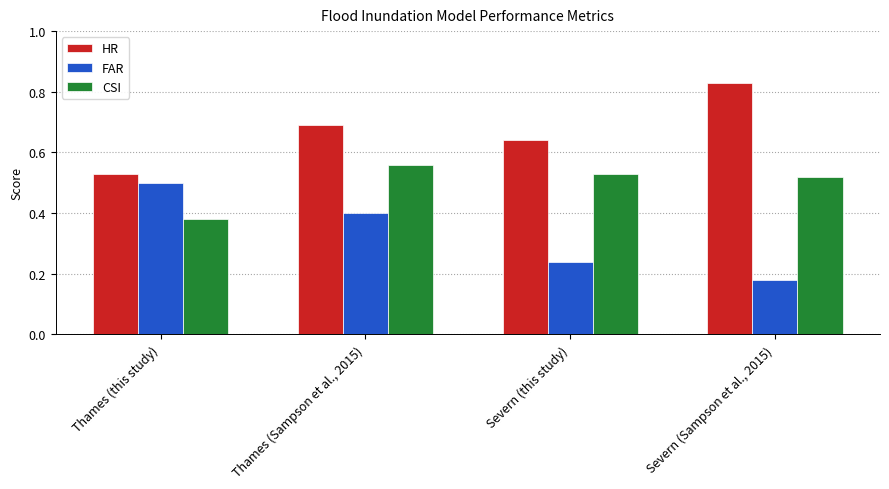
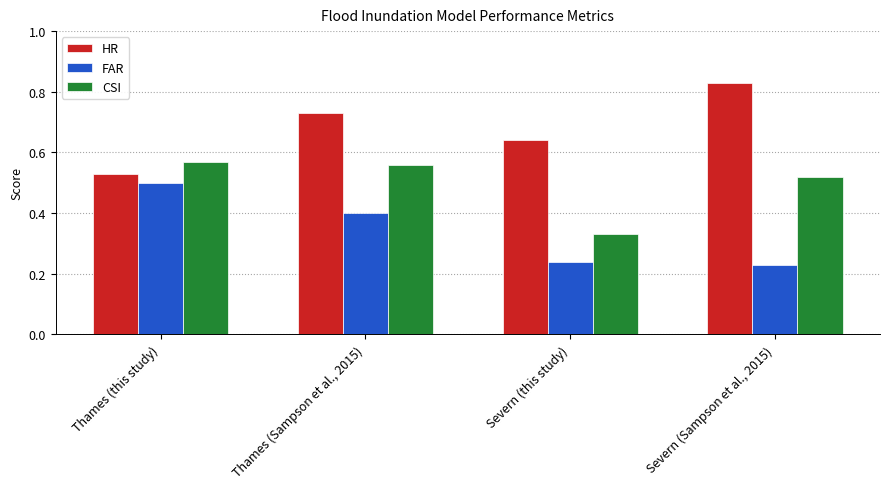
CSI, Thames (this study): 0.38 -> 0.57
HR, Thames (Sampson et al., 2015): 0.69 -> 0.73
CSI, Severn (this study): 0.53 -> 0.33
FAR, Severn (Sampson et al., 2015): 0.18 -> 0.23
